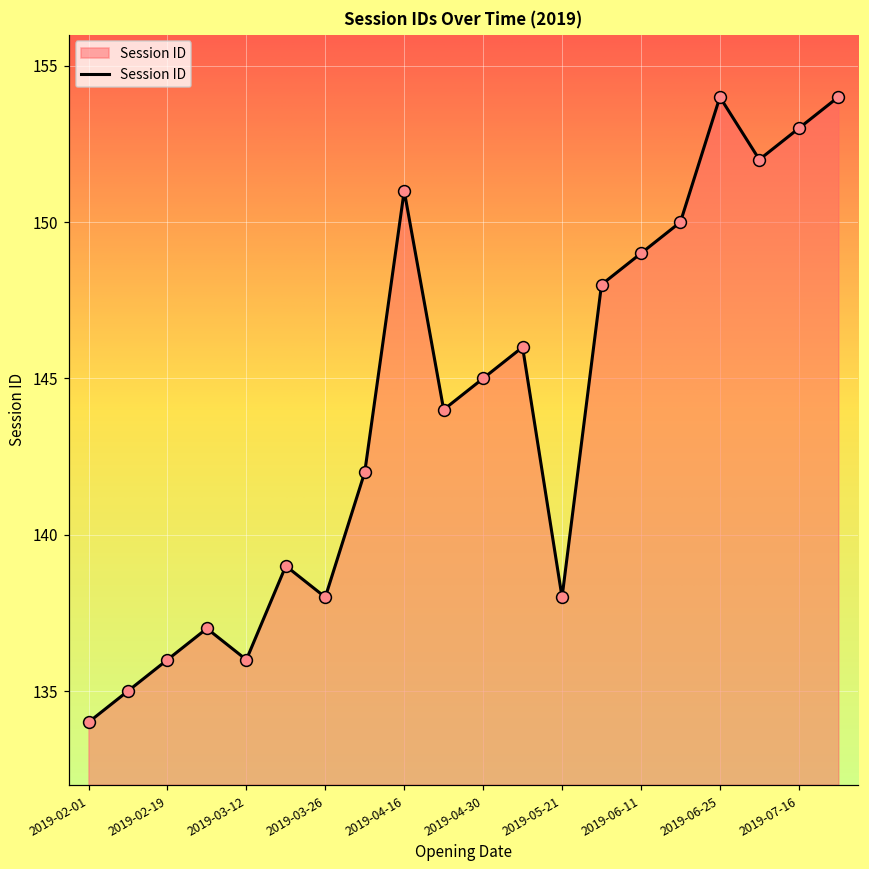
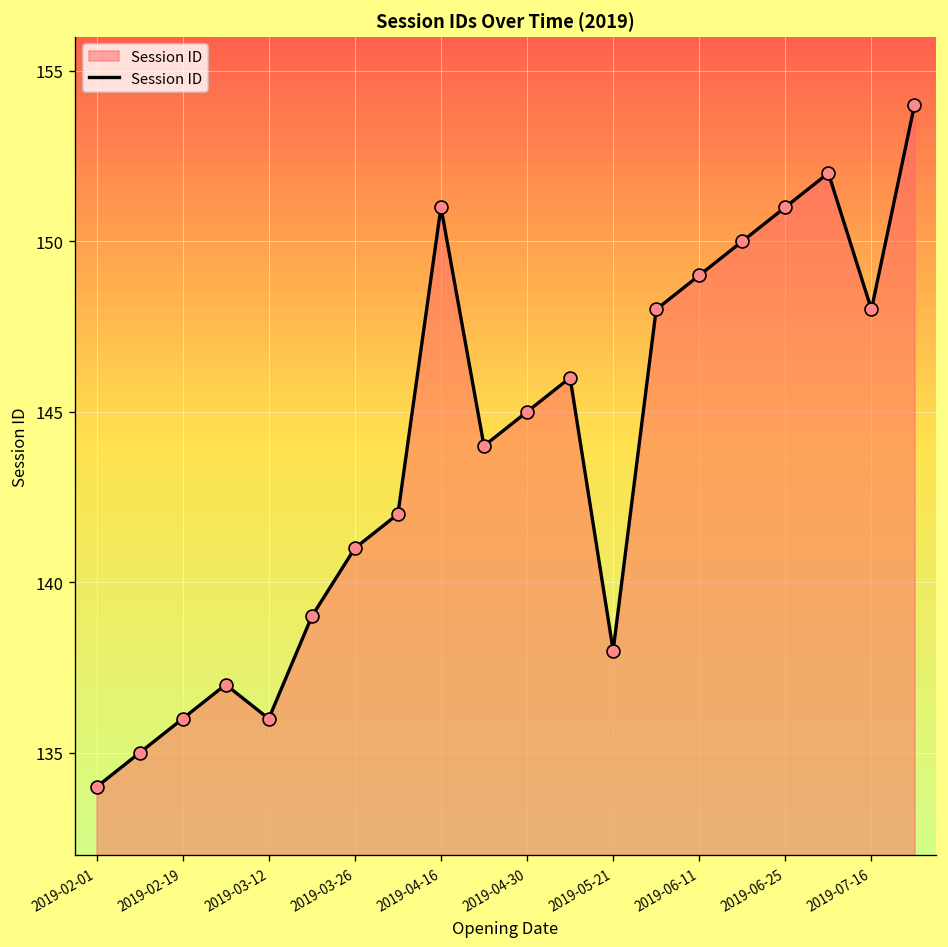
2019-03-26: 138 -> 141
2019-06-25: 154 -> 151
2019-07-16: 153 -> 148
